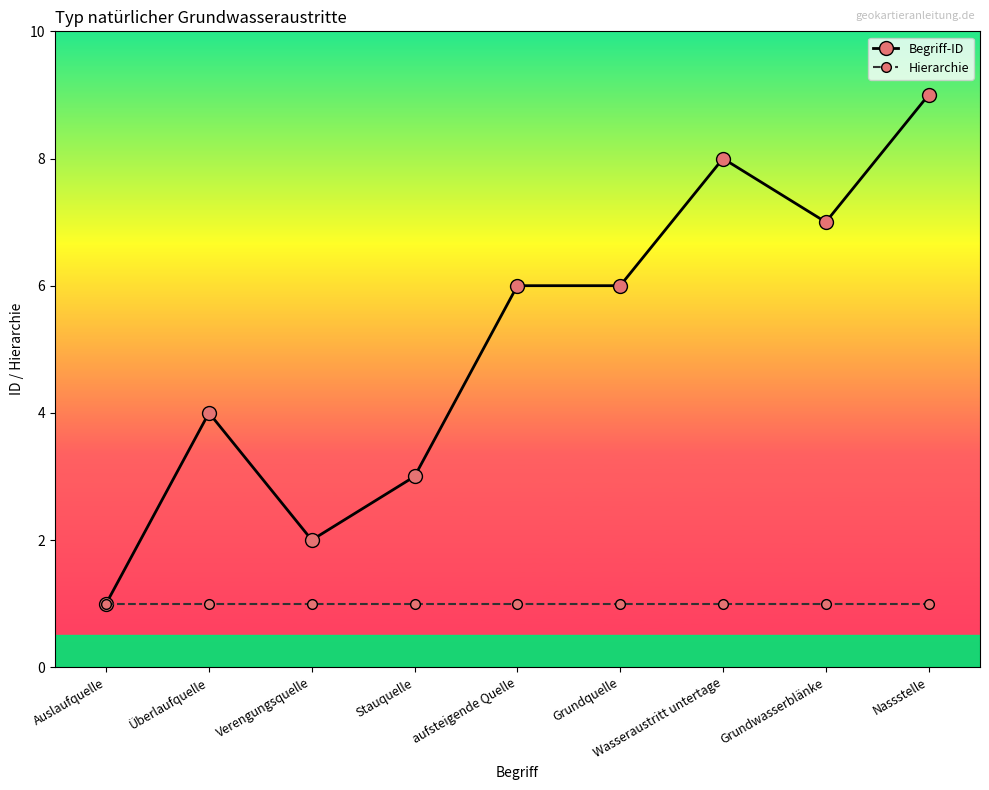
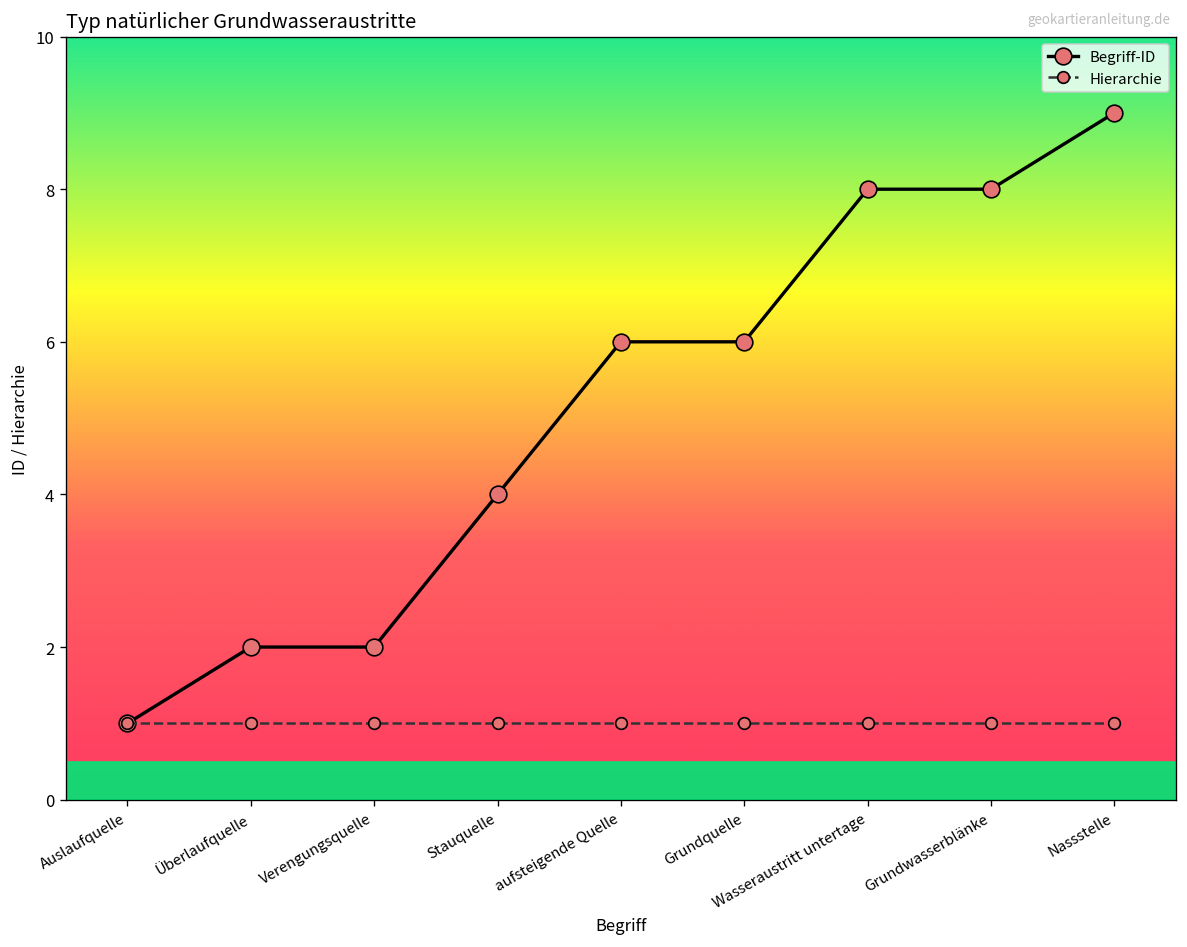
Begriff-ID, Überlaufquelle: 4 -> 2
Begriff-ID, Stauquelle: 3 -> 4
Begriff-ID, Grundwasserblänke: 7 -> 8
